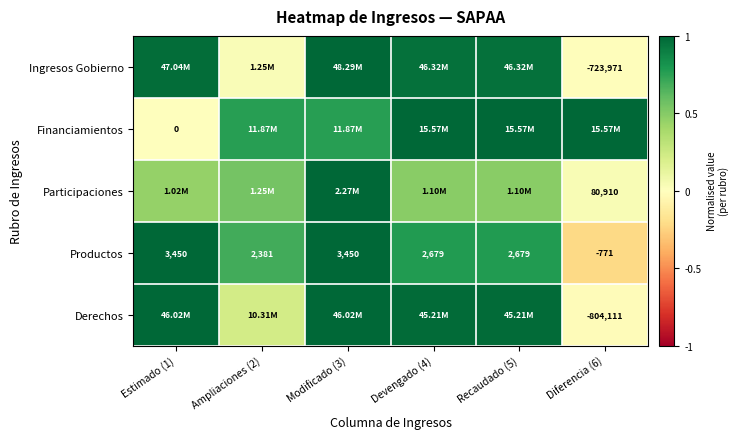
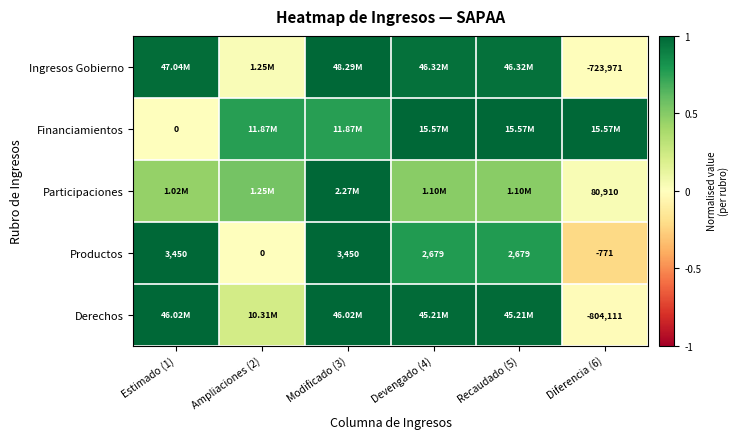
Productos, Ampliaciones (2): 2,381 -> 0
